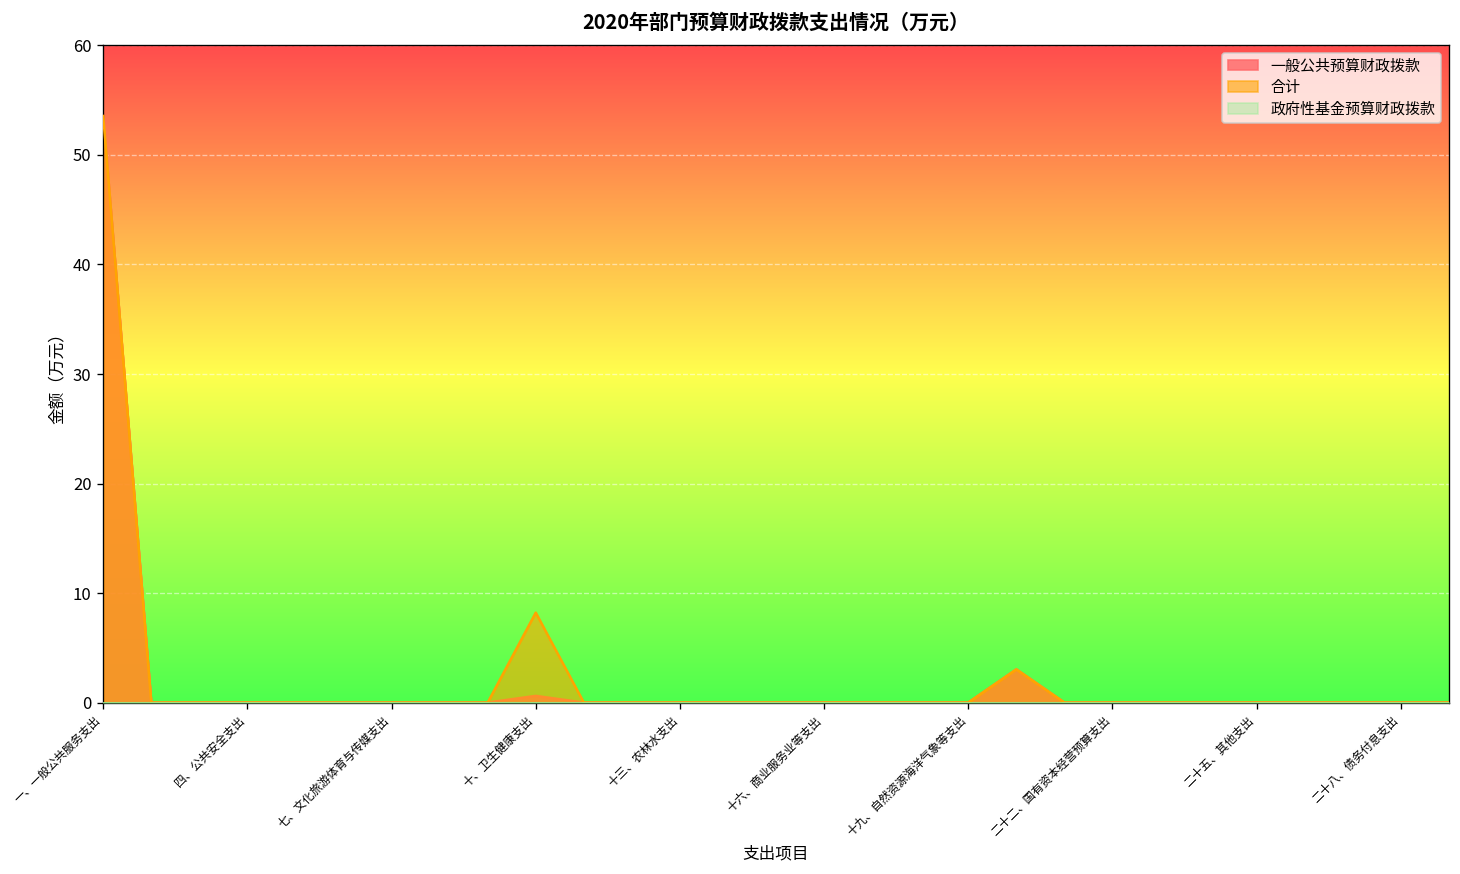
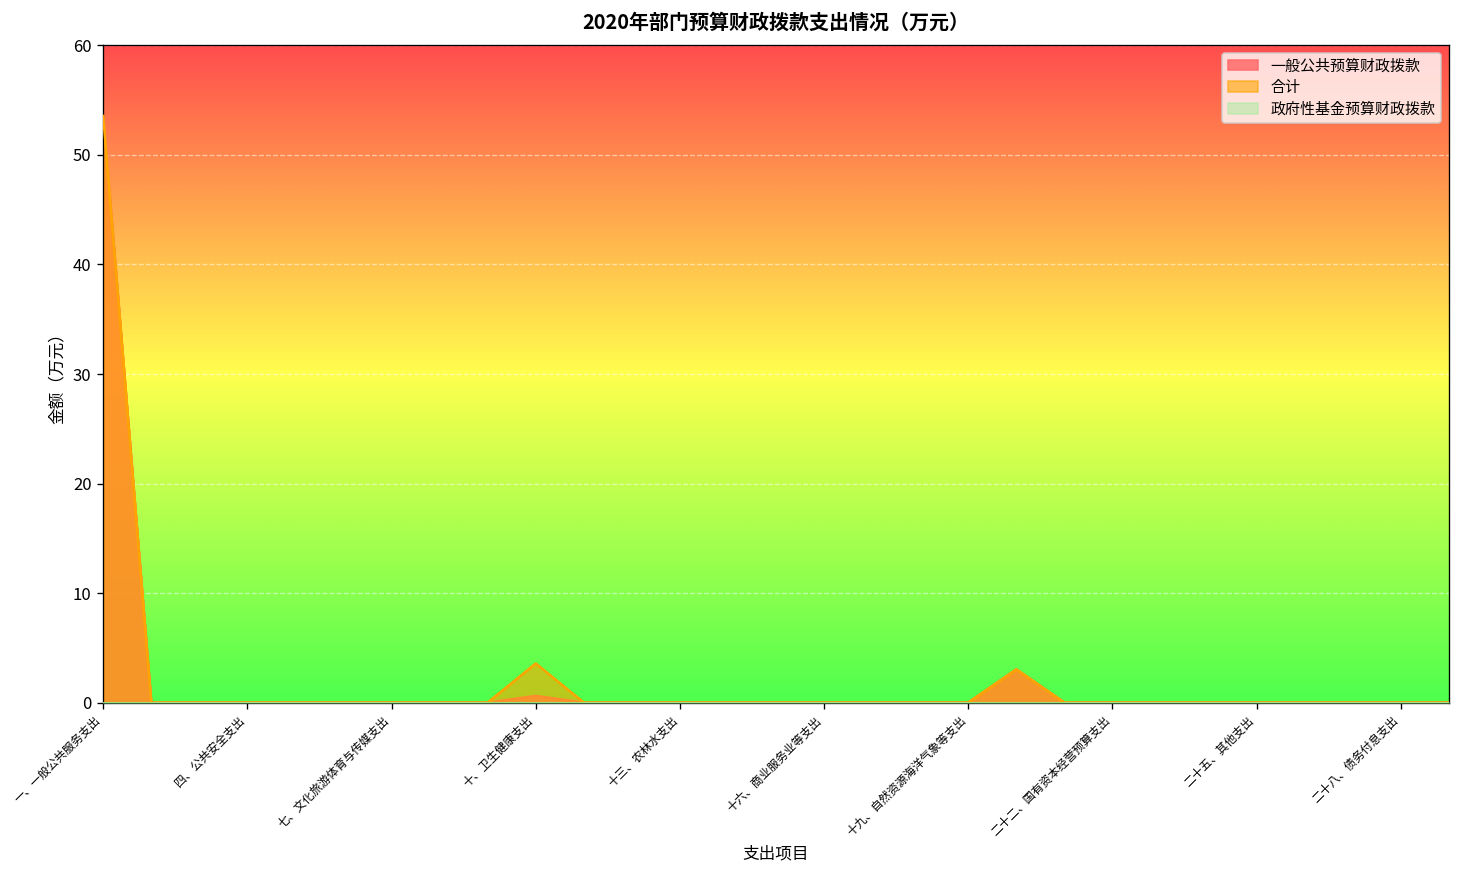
合计, 十、卫生健康支出: 8 -> 4
